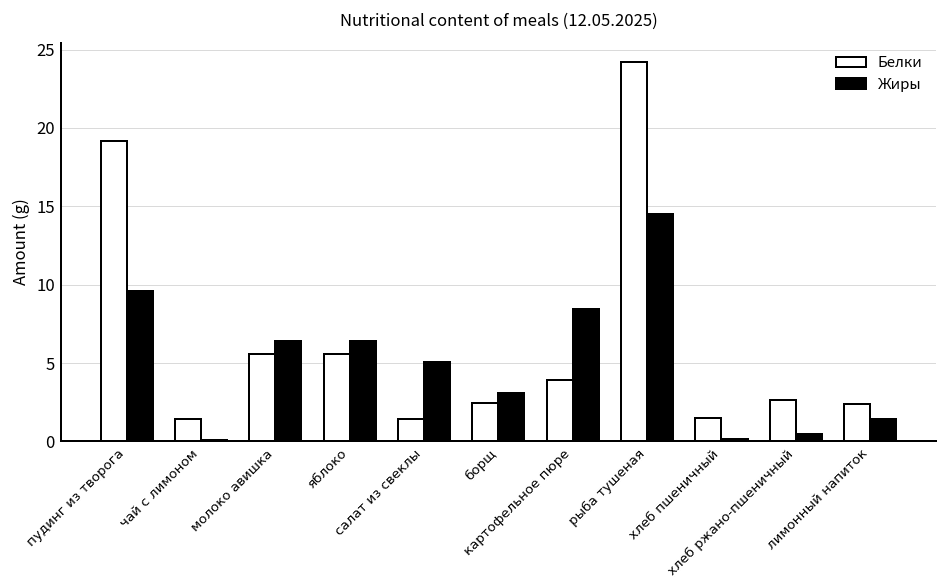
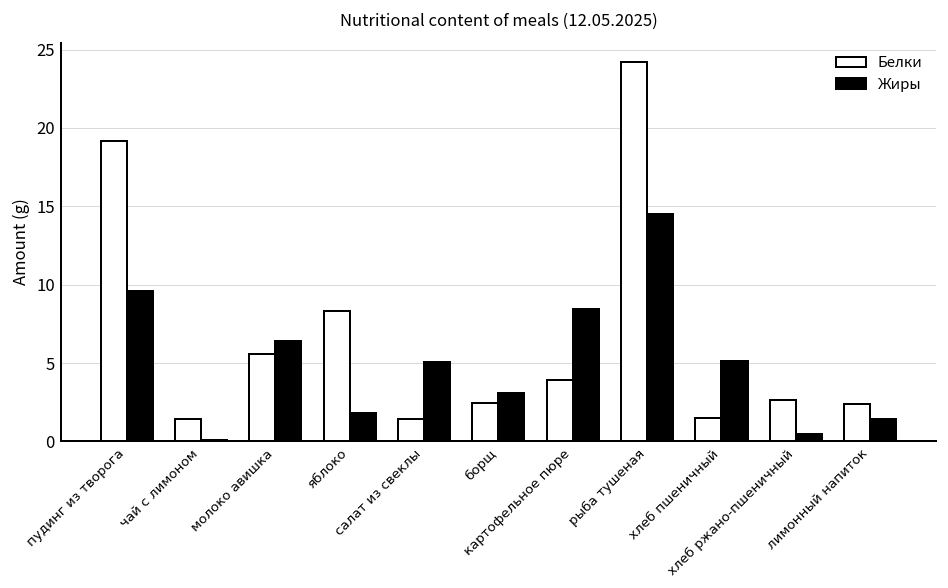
Белки, яблоко: 5.6 -> 8.3
Жиры, яблоко: 6.4 -> 1.8
Жиры, хлеб пшеничный: 0.2 -> 5.2
